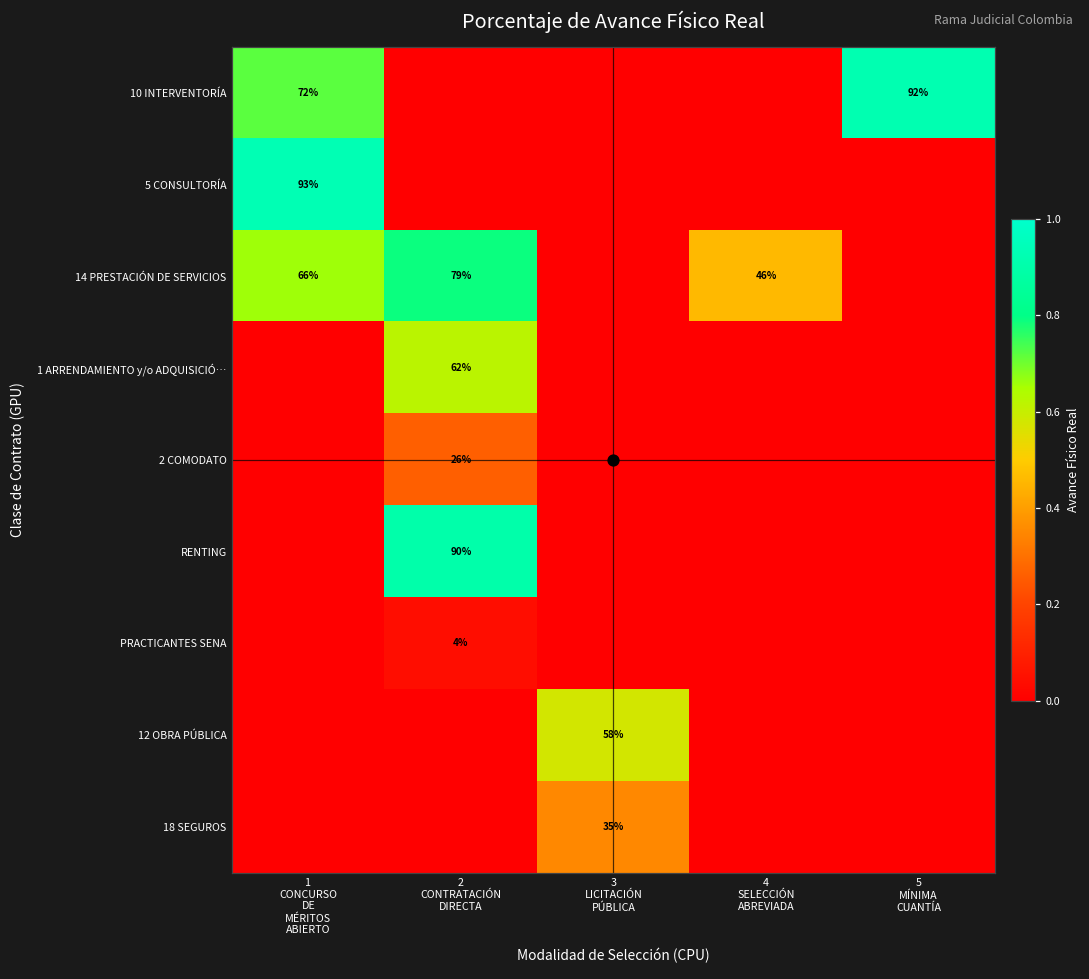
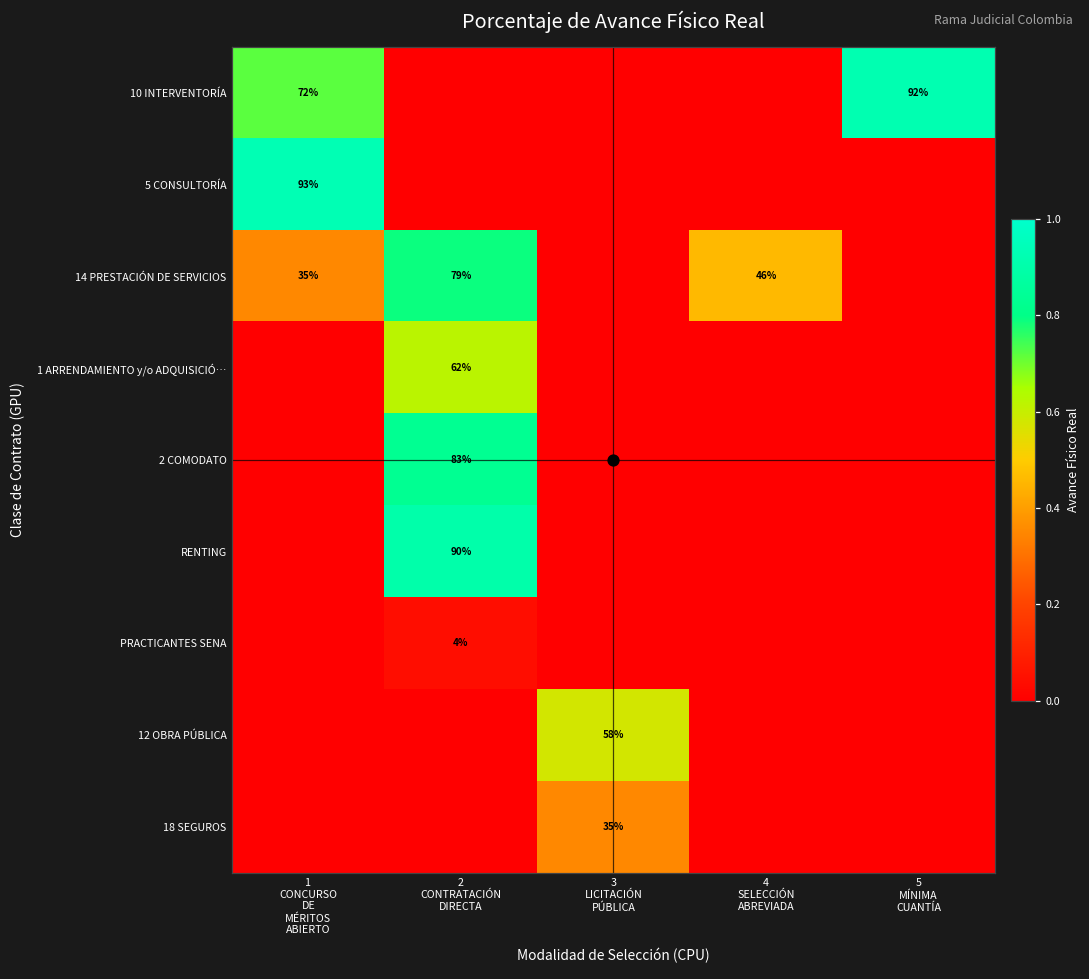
14 PRESTACIÓN DE SERVICIOS, 1 CONCURSO DE MÉRITOS ABIERTO: 66% -> 35%
2 COMODATO, 2 CONTRATACIÓN DIRECTA: 26% -> 83%
